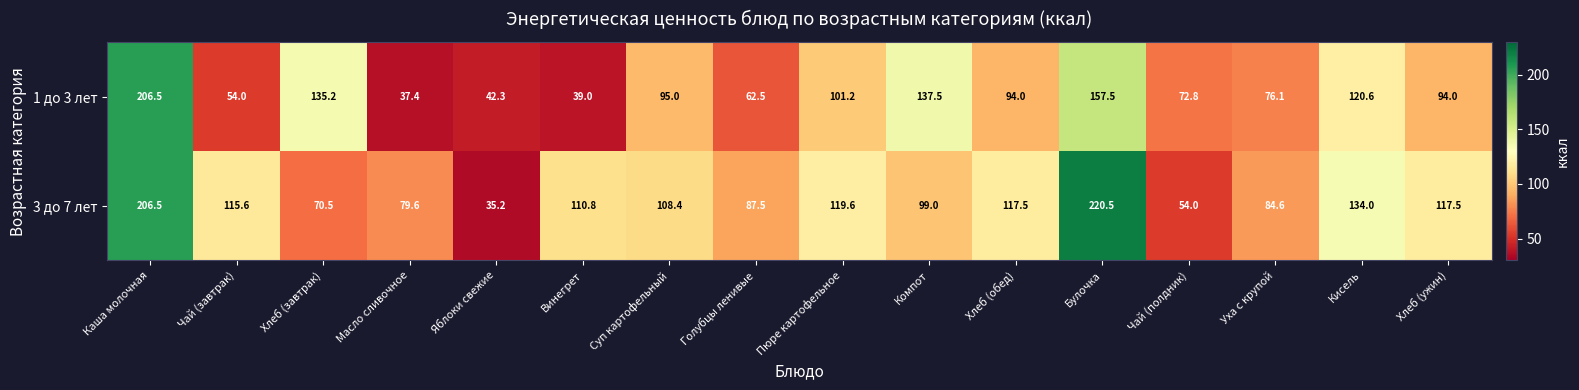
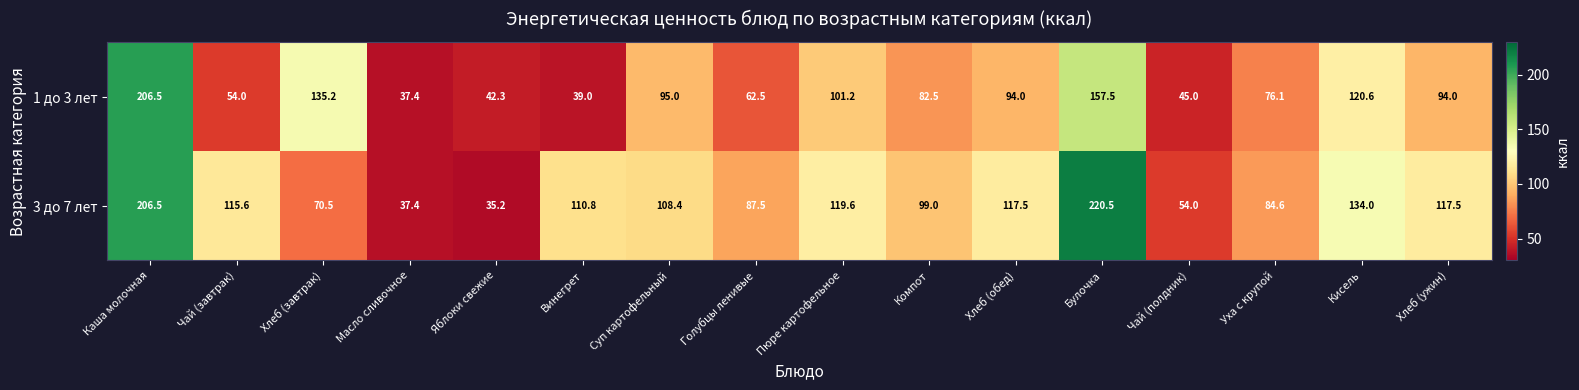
1 до 3 лет, Компот: 137.5 -> 82.5
1 до 3 лет, Чай (полдник): 72.8 -> 45.0
3 до 7 лет, Масло сливочное: 79.6 -> 37.4
